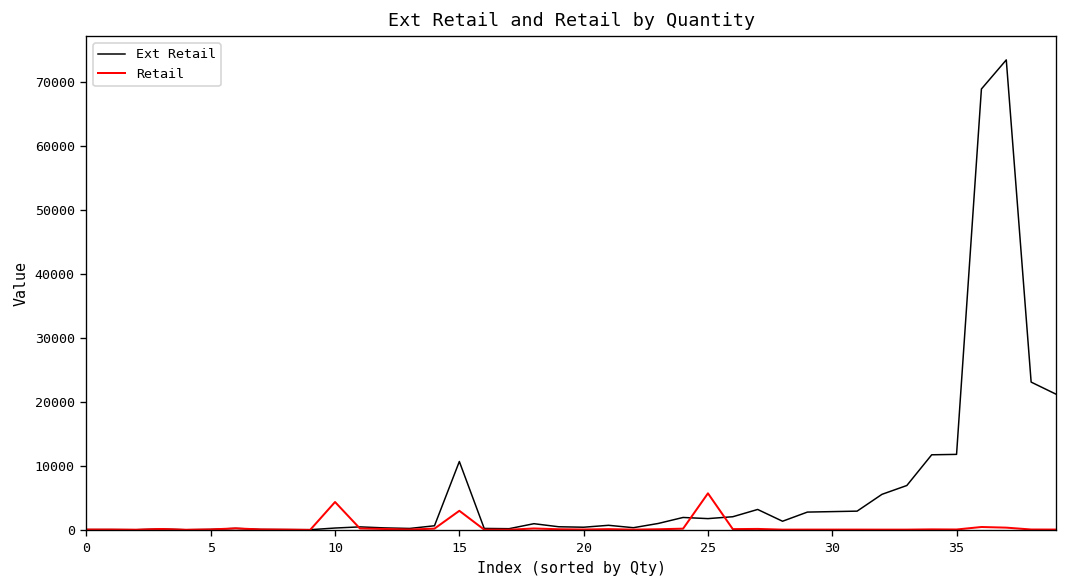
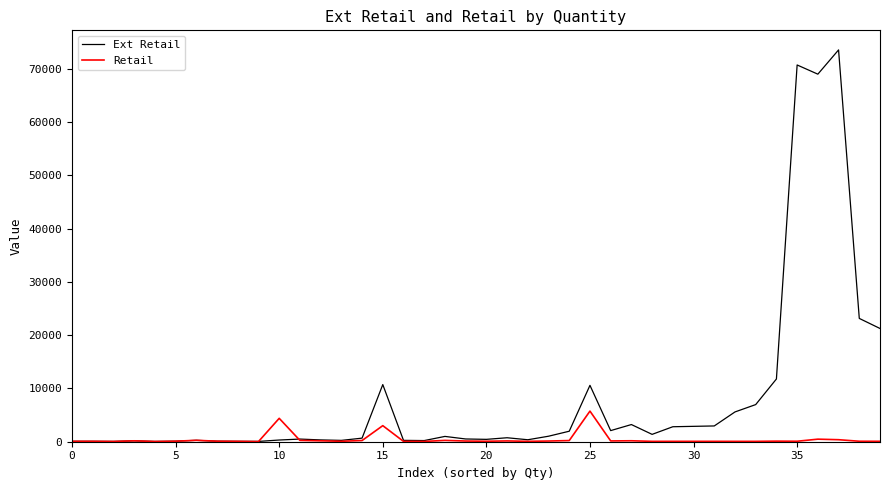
Ext Retail, 25: 2000 -> 11000
Ext Retail, 35: 12000 -> 71000
